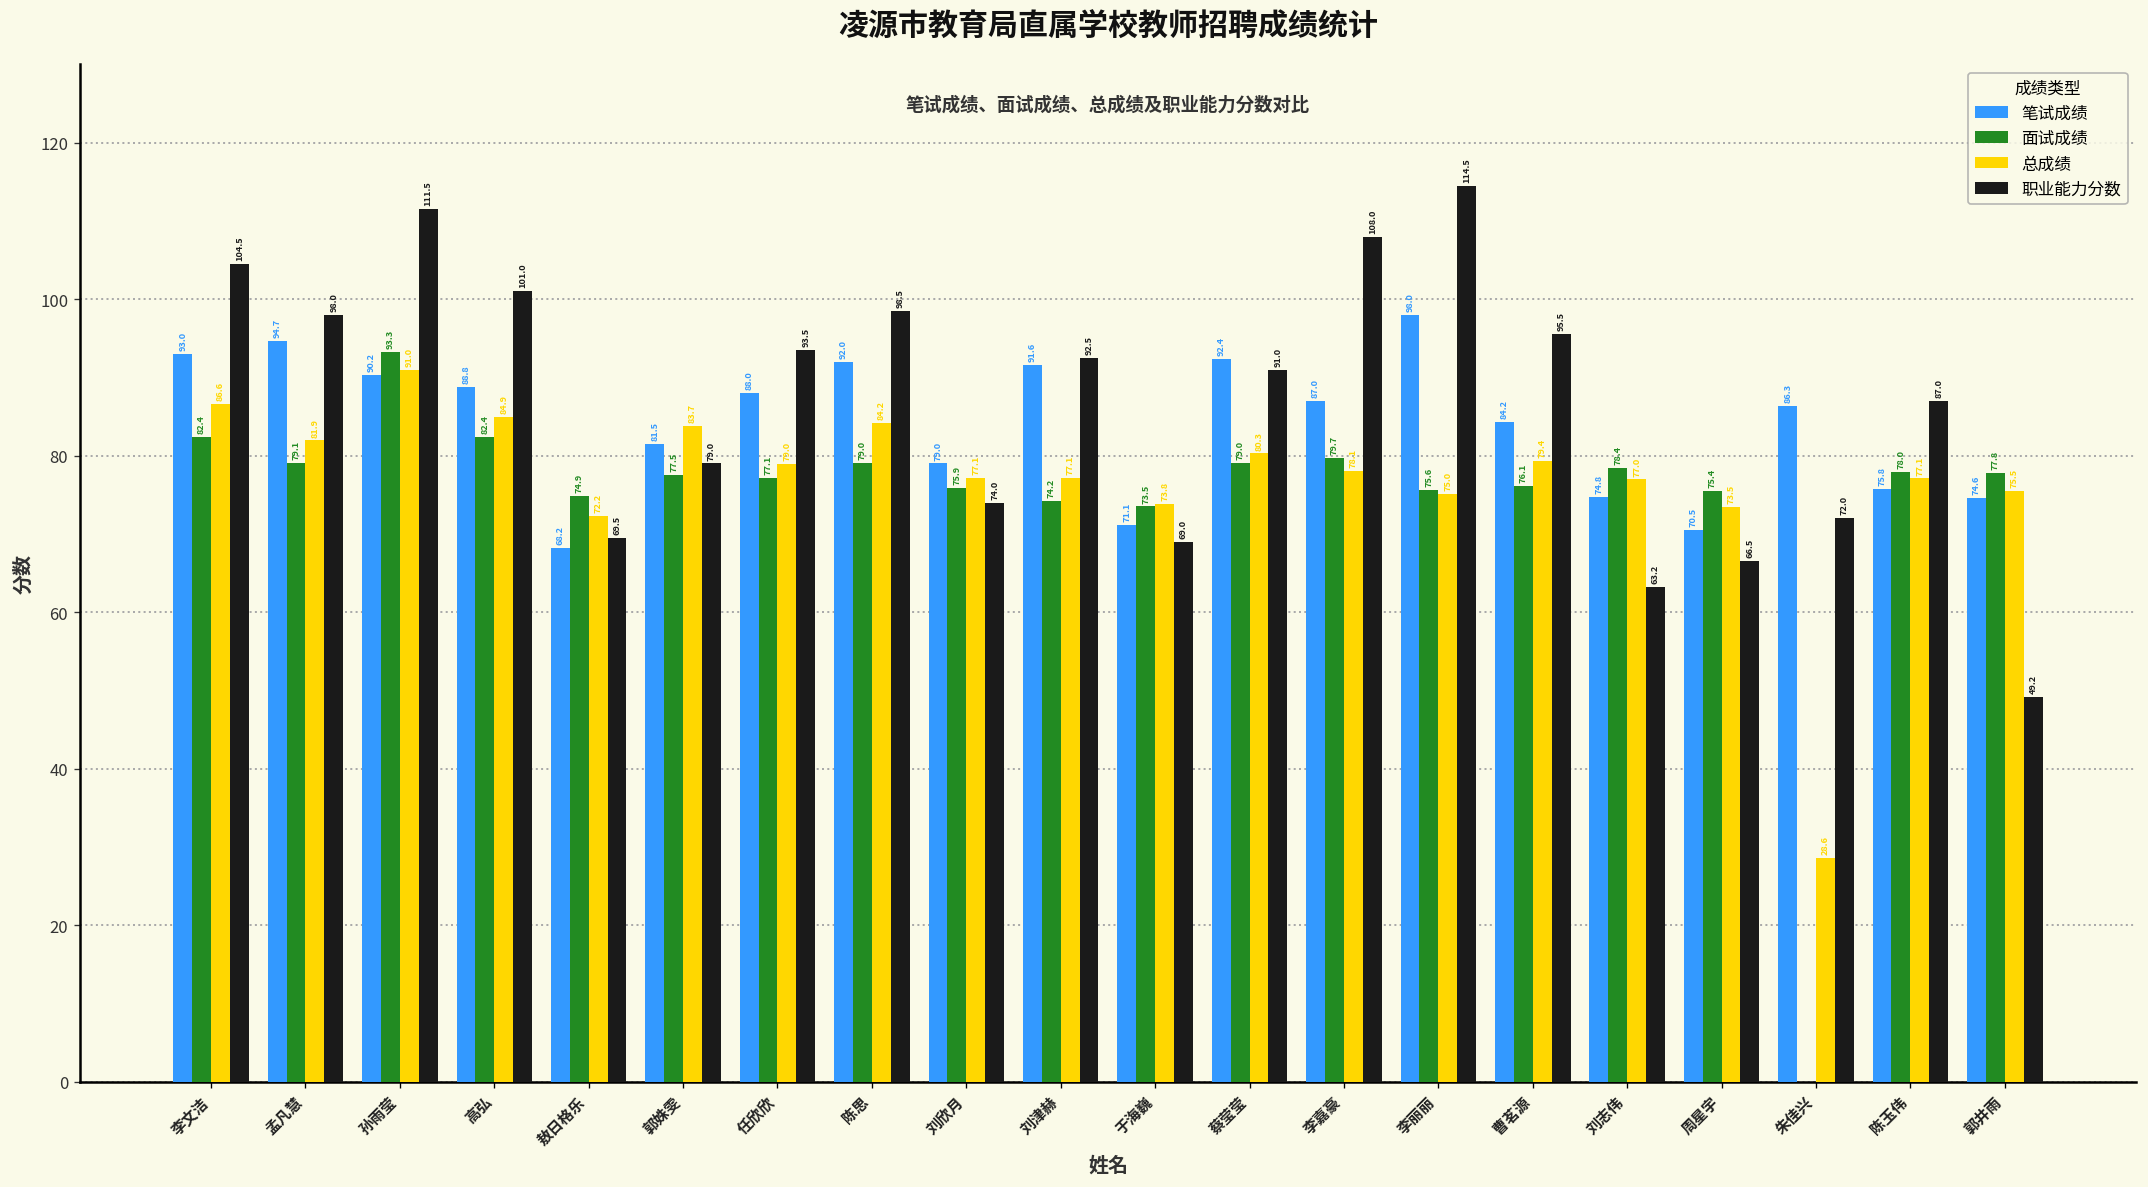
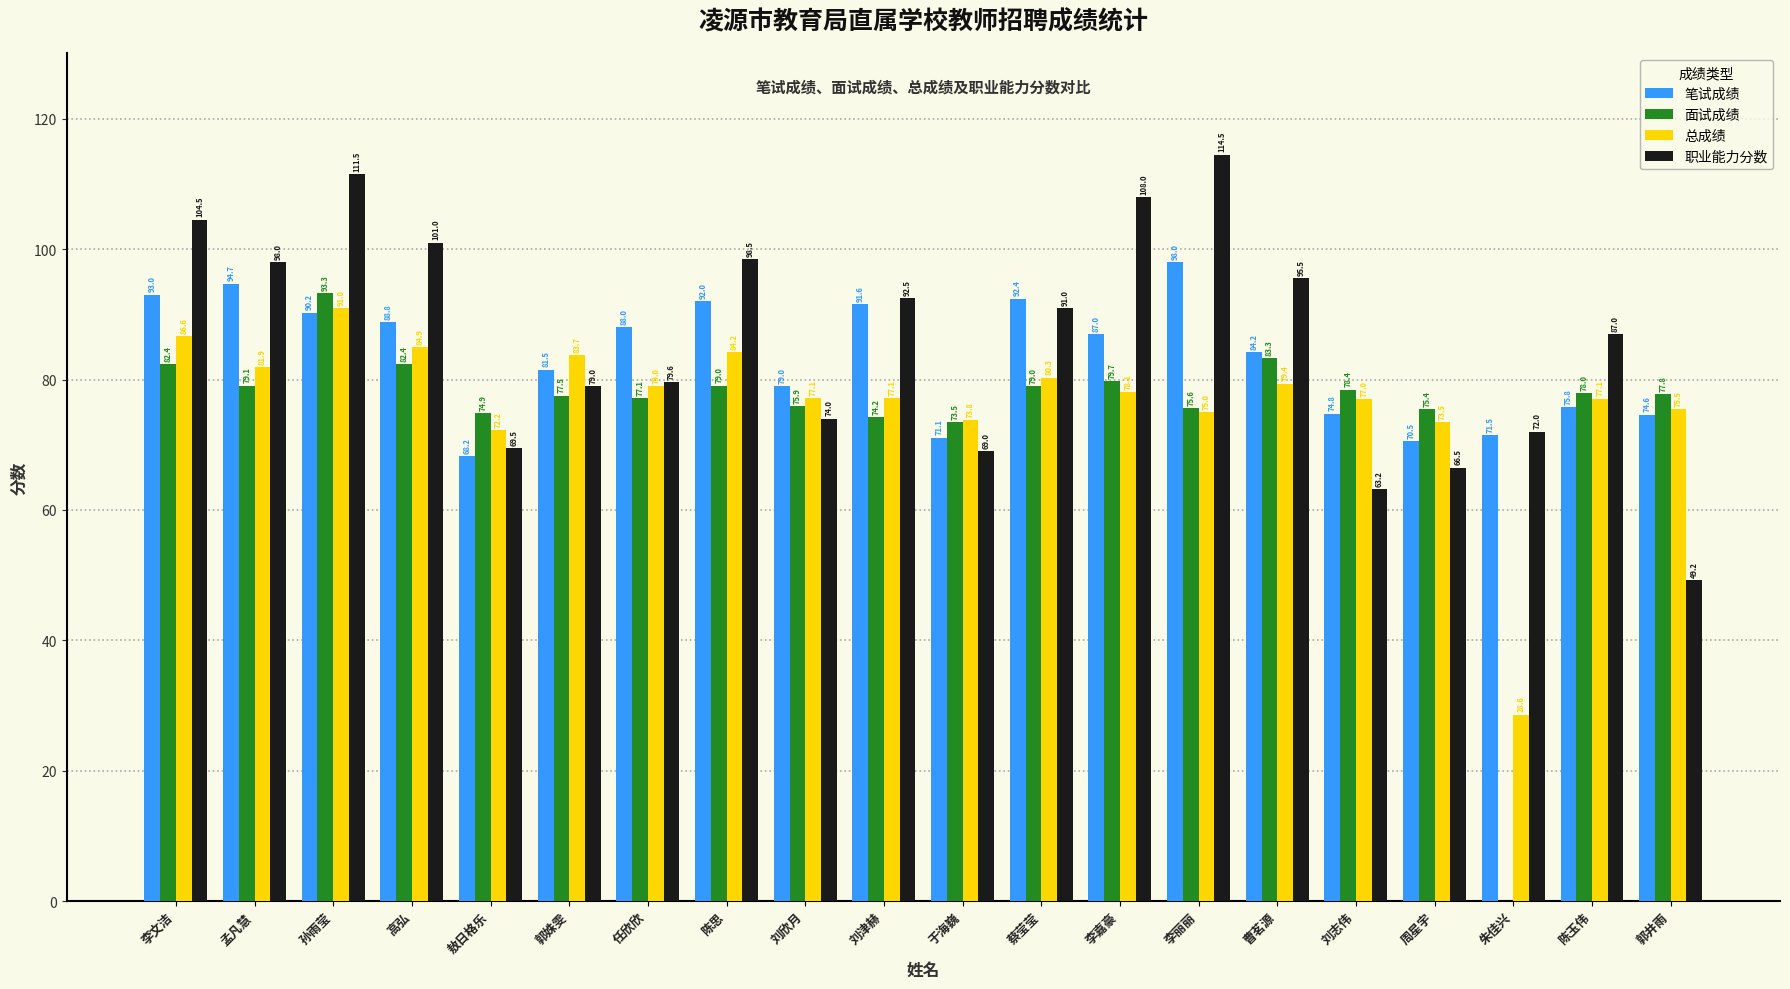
职业能力分数, 任欣欣: 93.5 -> 79.6
面试成绩, 曹茗源: 76.1 -> 83.3
笔试成绩, 朱佳兴: 86.3 -> 71.5
